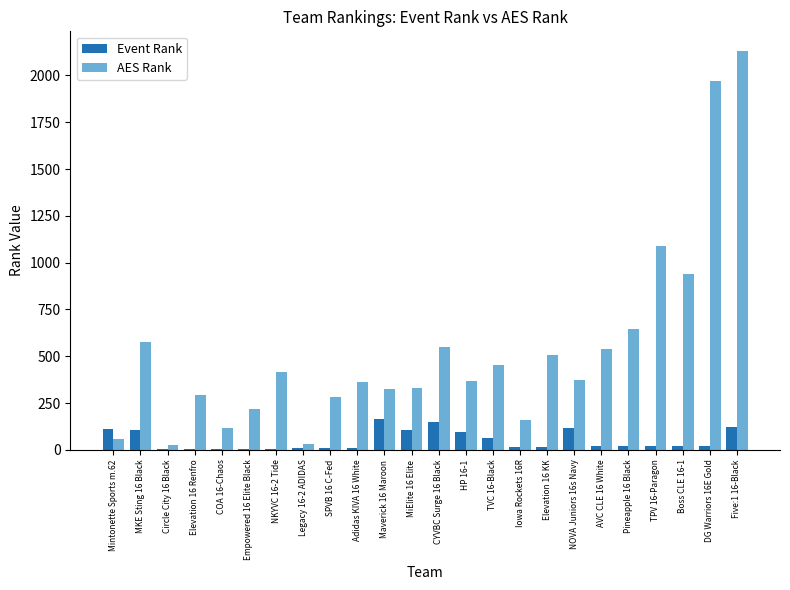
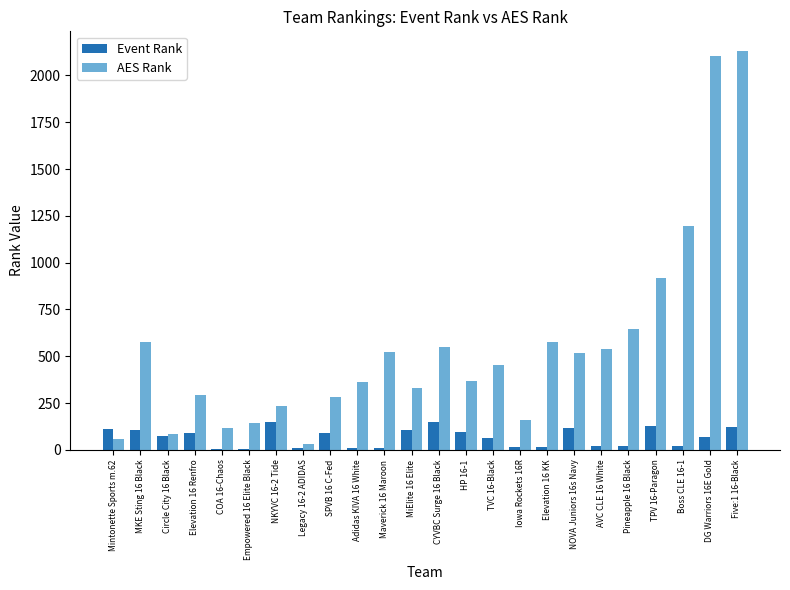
Event Rank, Circle City 16 Black: 0 -> 80
AES Rank, Circle City 16 Black: 30 -> 90
Event Rank, Elevation 16 Renfro: 0 -> 90
AES Rank, Empowered 16 Elite Black: 220 -> 140
Event Rank, NKYVC 16-2 Tide: 10 -> 150
AES Rank, NKYVC 16-2 Tide: 420 -> 230
Event Rank, SPVB 16 C-Fed: 10 -> 90
Event Rank, Maverick 16 Maroon: 160 -> 10
AES Rank, Maverick 16 Maroon: 330 -> 520
AES Rank, Elevation 16 KK: 510 -> 580
AES Rank, NOVA Juniors 16s Navy: 370 -> 520
Event Rank, TPV 16-Paragon: 20 -> 130
AES Rank, TPV 16-Paragon: 1090 -> 920
AES Rank, Boss CLE 16-1: 940 -> 1190
Event Rank, DG Warriors 16E Gold: 20 -> 70
AES Rank, DG Warriors 16E Gold: 1970 -> 2100
